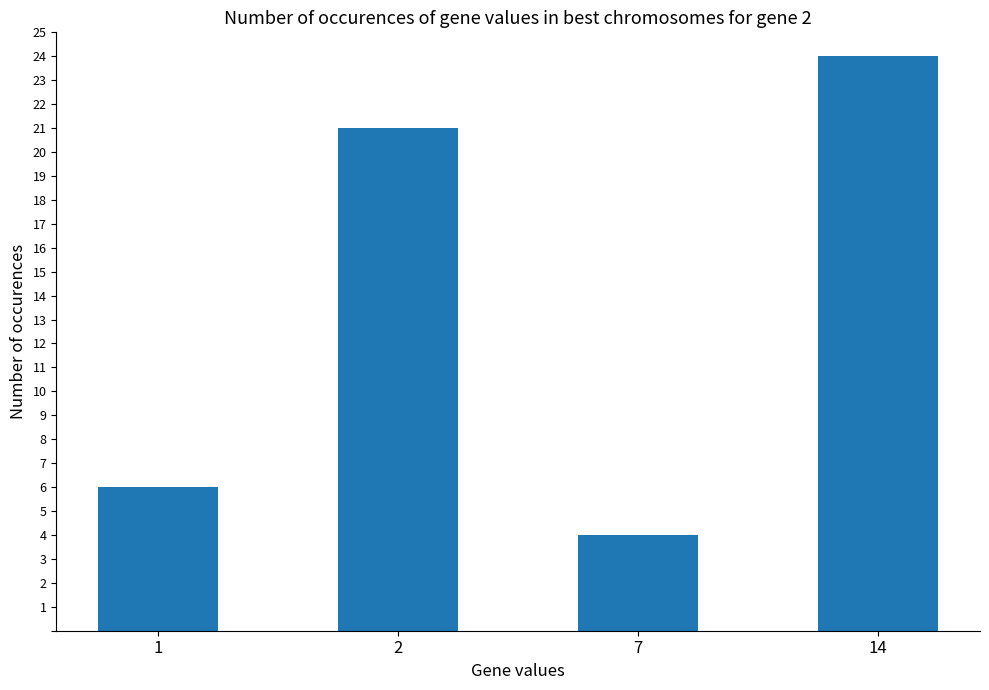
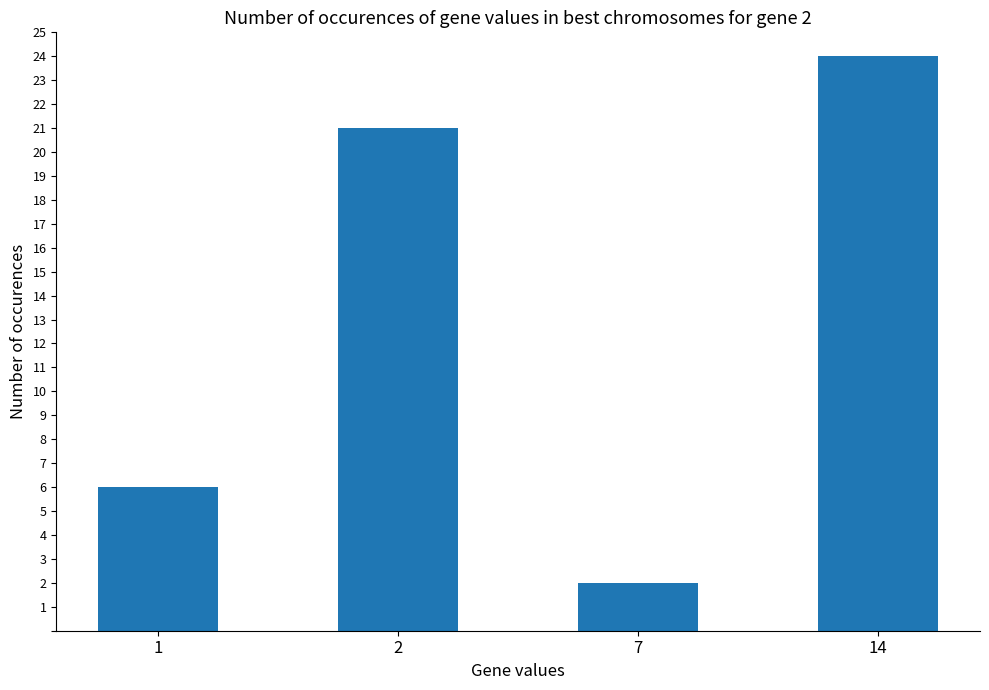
7: 4 -> 2
